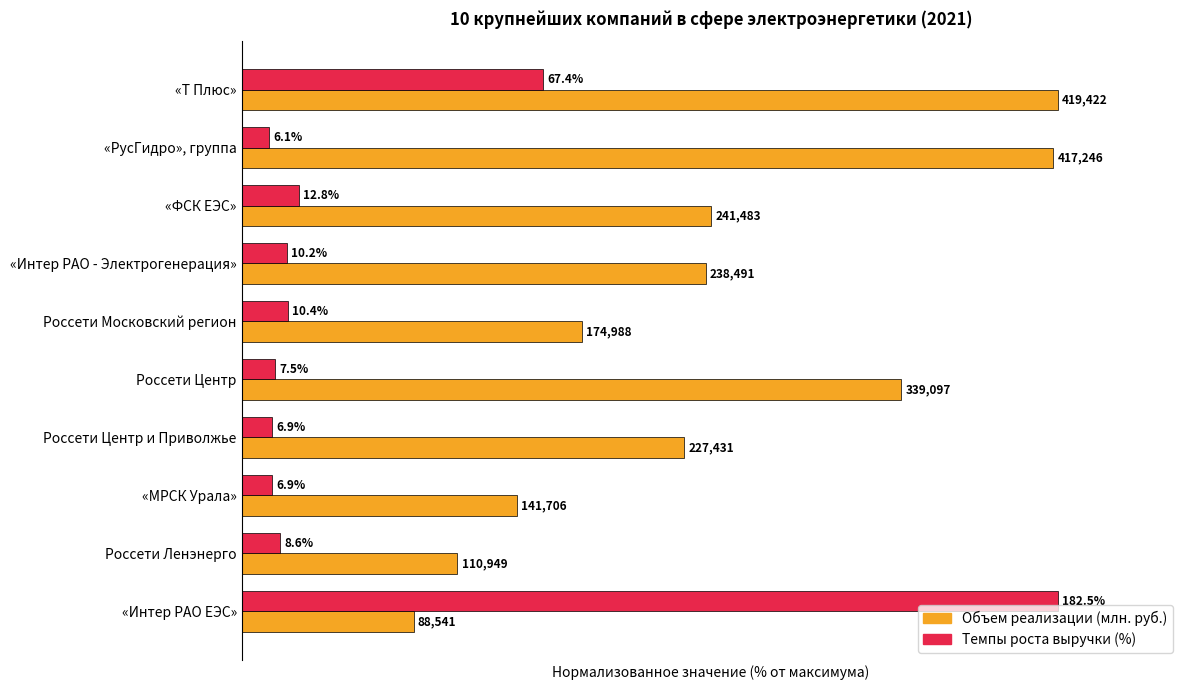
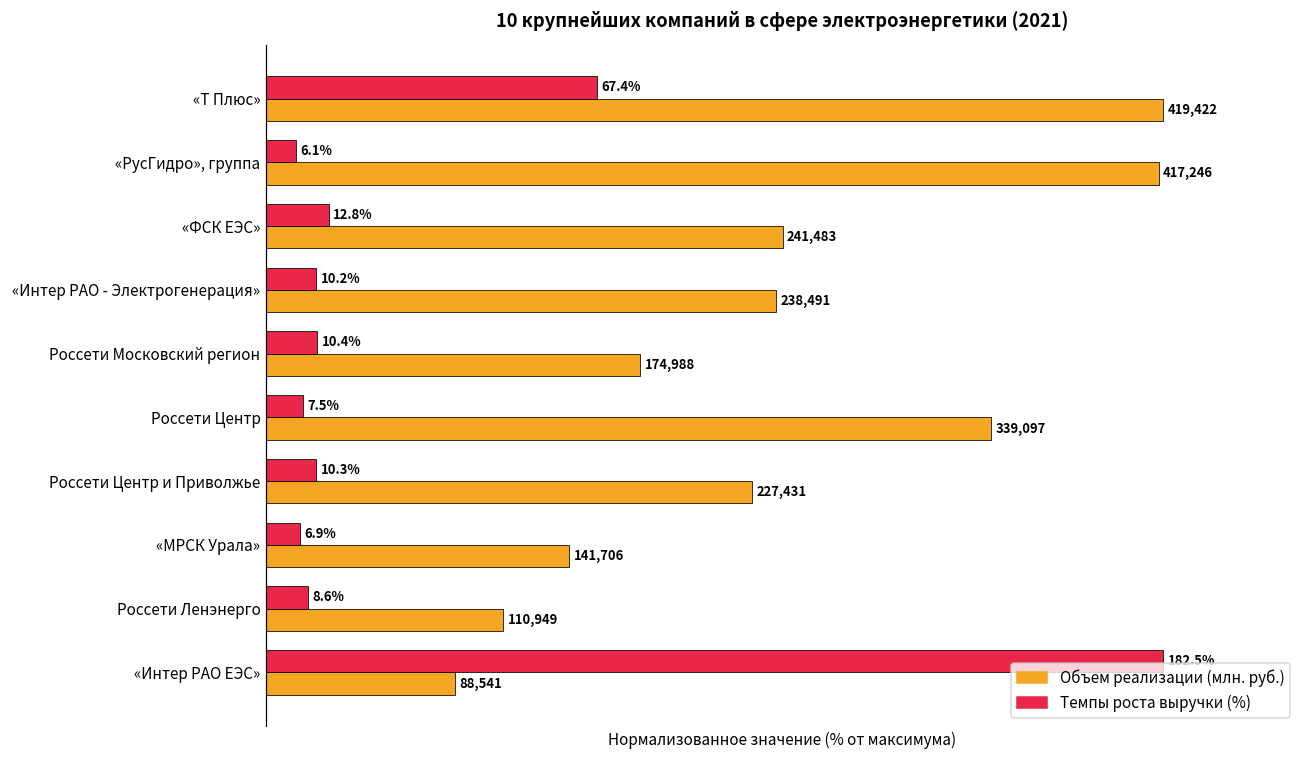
Темпы роста выручки (%), Россети Центр и Приволжье: 6.9% -> 10.3%
